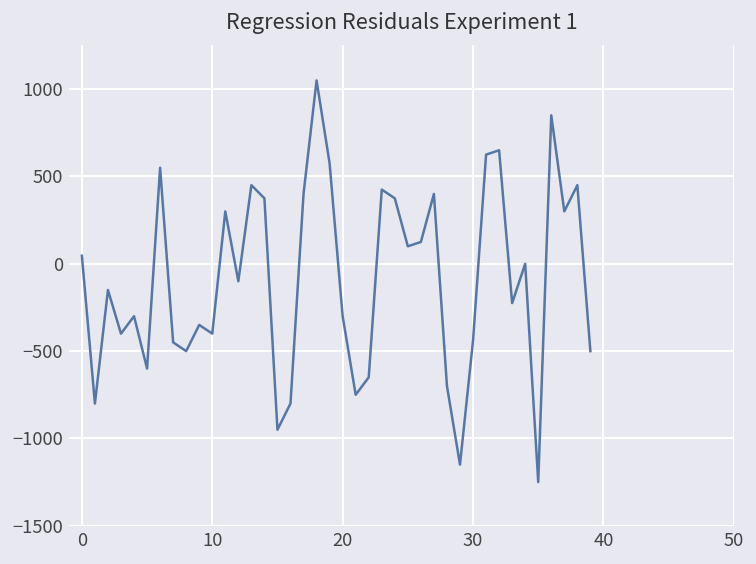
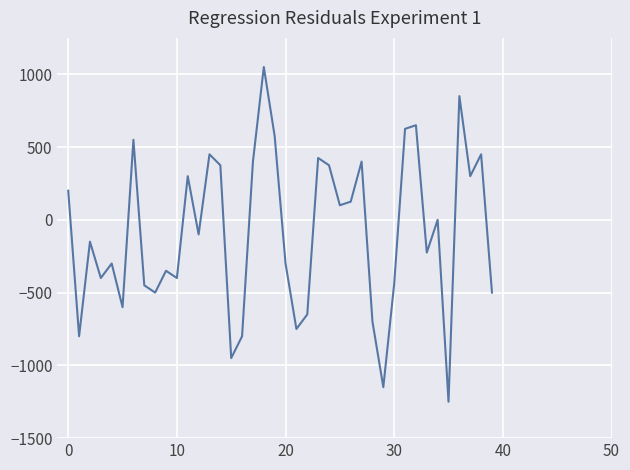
0: 50 -> 200
